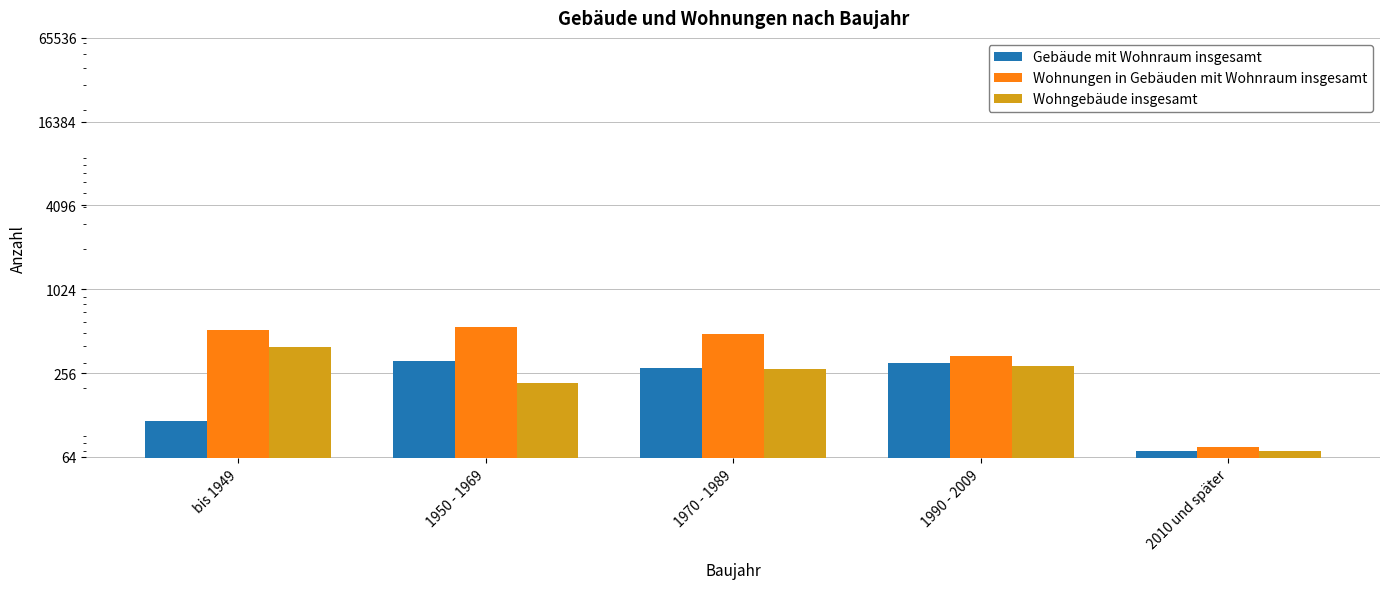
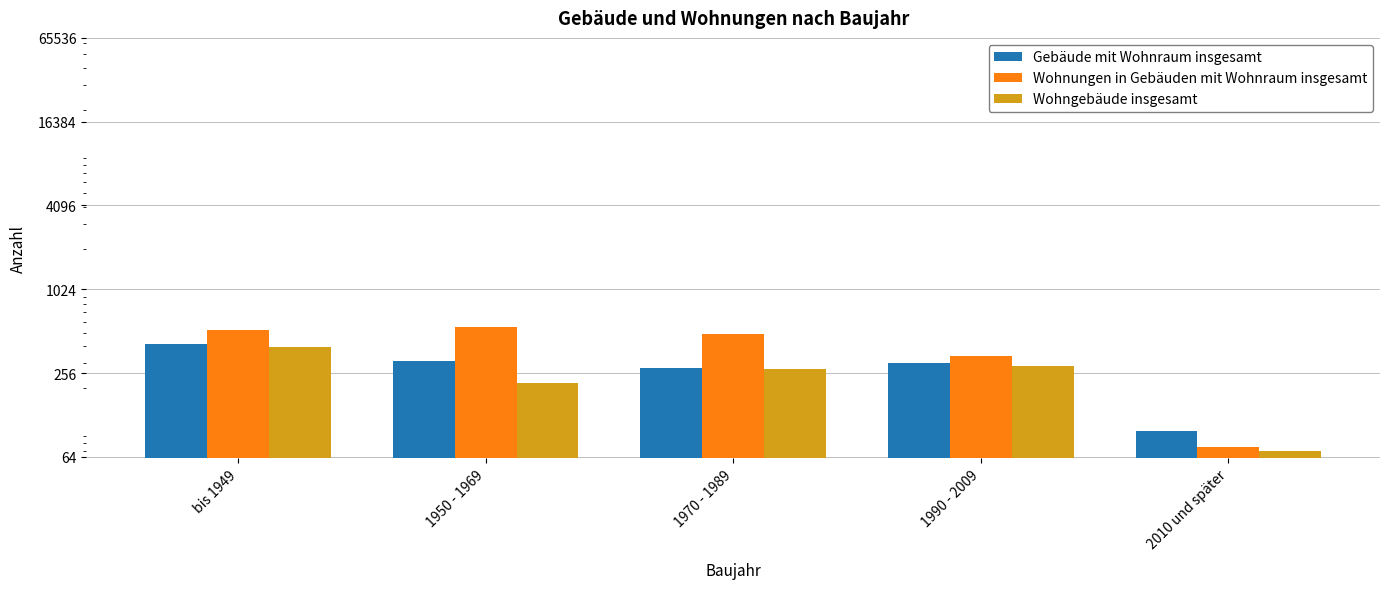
Gebäude mit Wohnraum insgesamt, bis 1949: 120 -> 420
Gebäude mit Wohnraum insgesamt, 2010 und später: 70 -> 100
